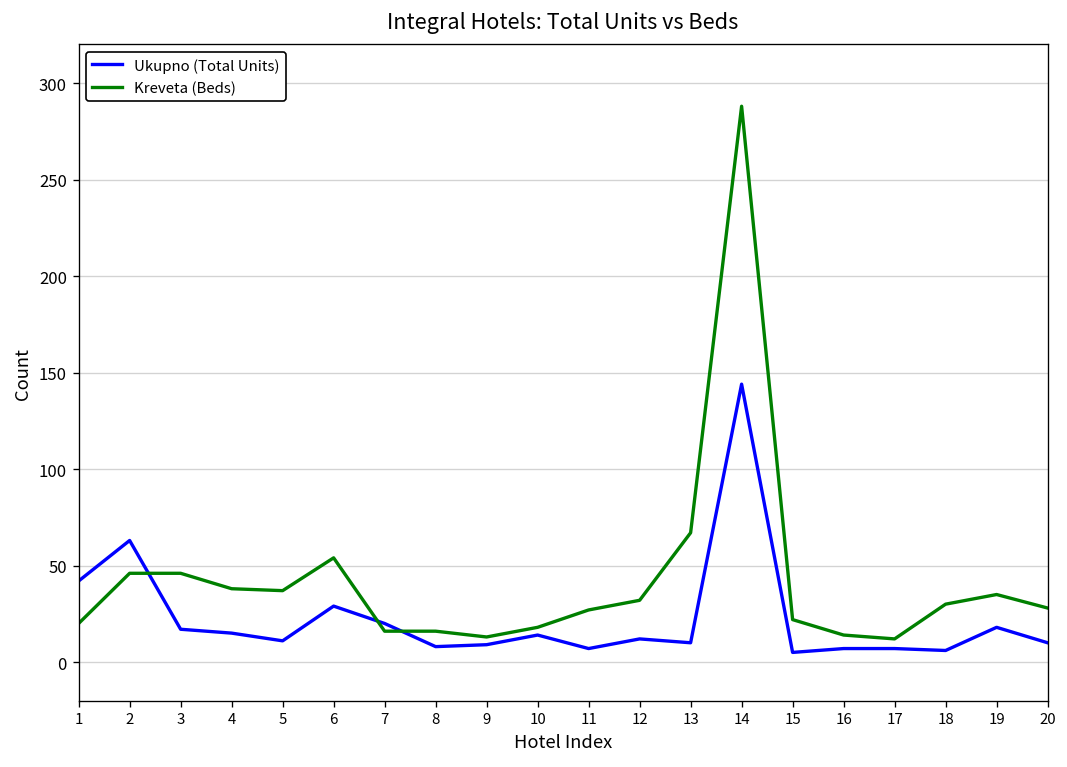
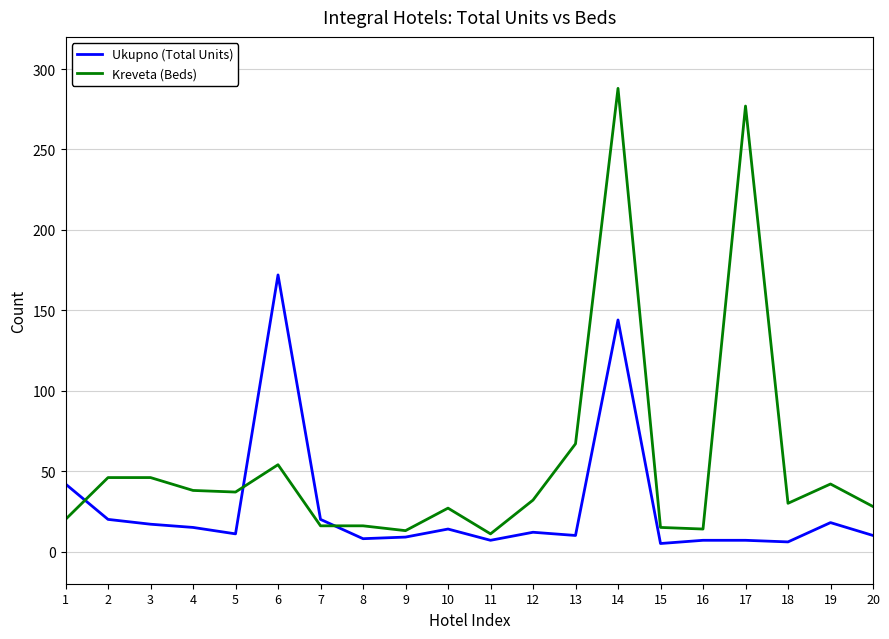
Ukupno (Total Units), 2: 63 -> 20
Ukupno (Total Units), 6: 29 -> 172
Kreveta (Beds), 10: 18 -> 27
Kreveta (Beds), 11: 27 -> 11
Kreveta (Beds), 15: 22 -> 15
Kreveta (Beds), 17: 12 -> 277
Kreveta (Beds), 19: 35 -> 42
